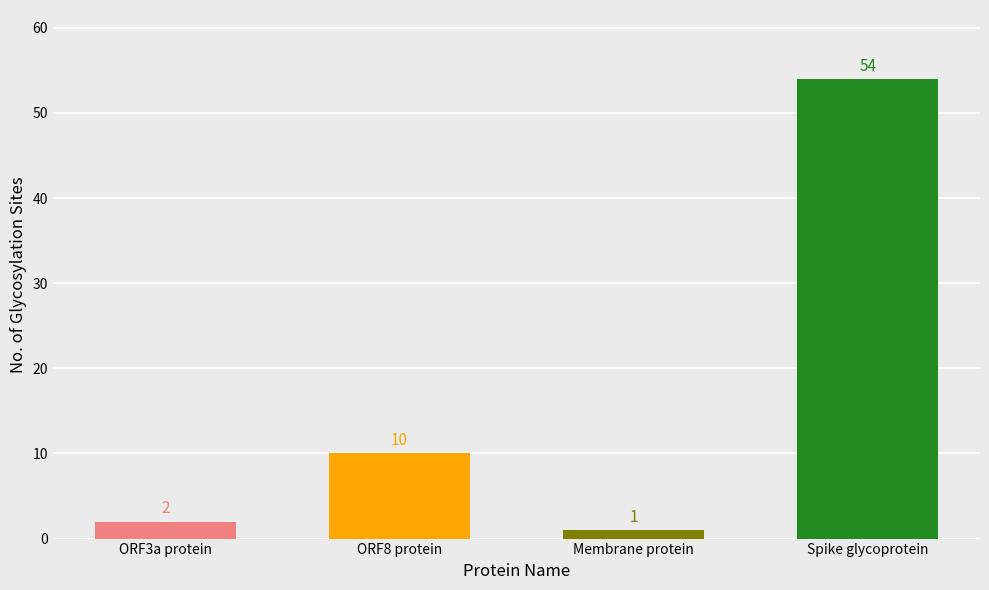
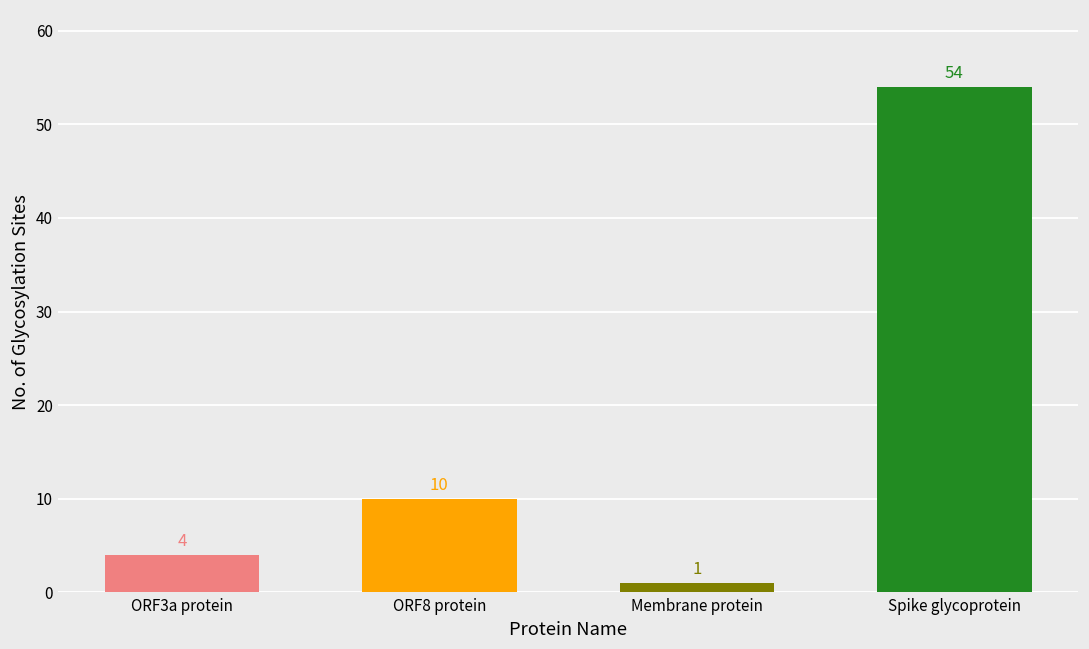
ORF3a protein: 2 -> 4
